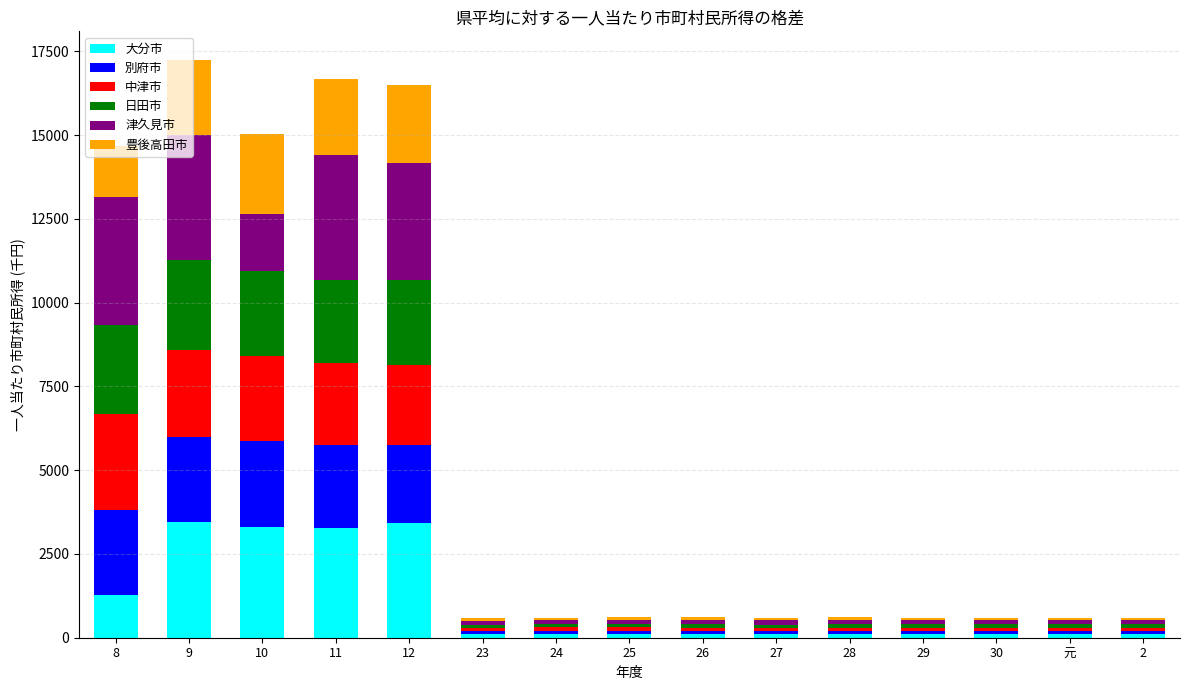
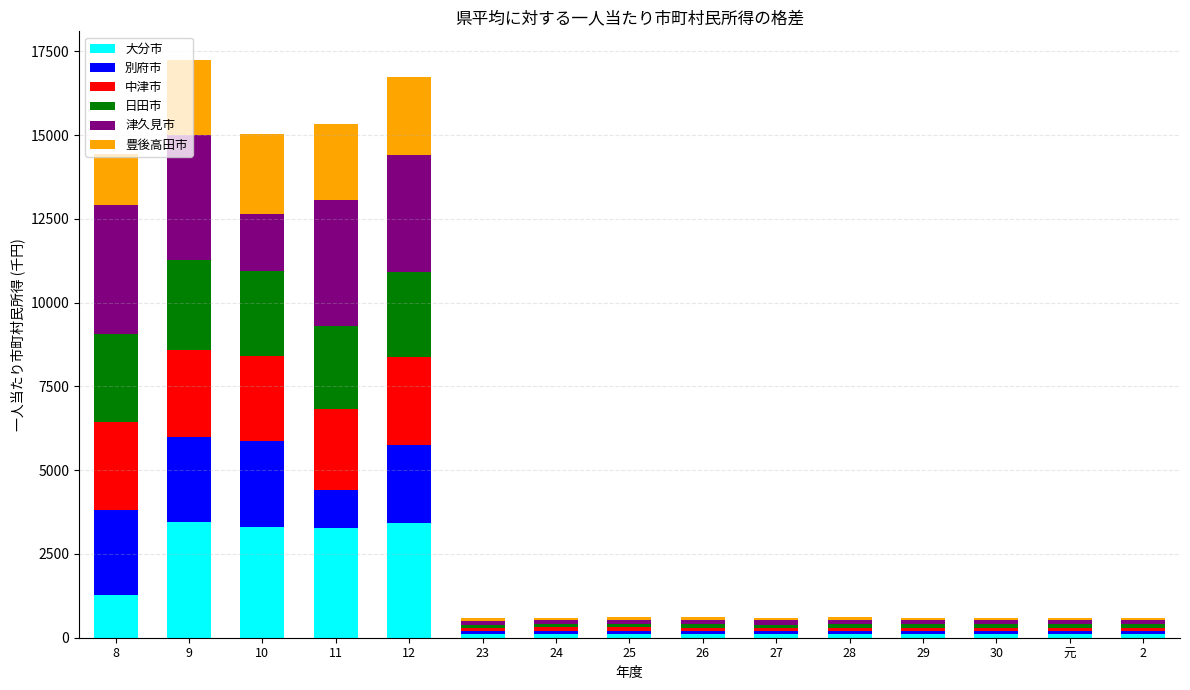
中津市, 8: 2900 -> 2600
別府市, 11: 2500 -> 1100
中津市, 12: 2400 -> 2600
